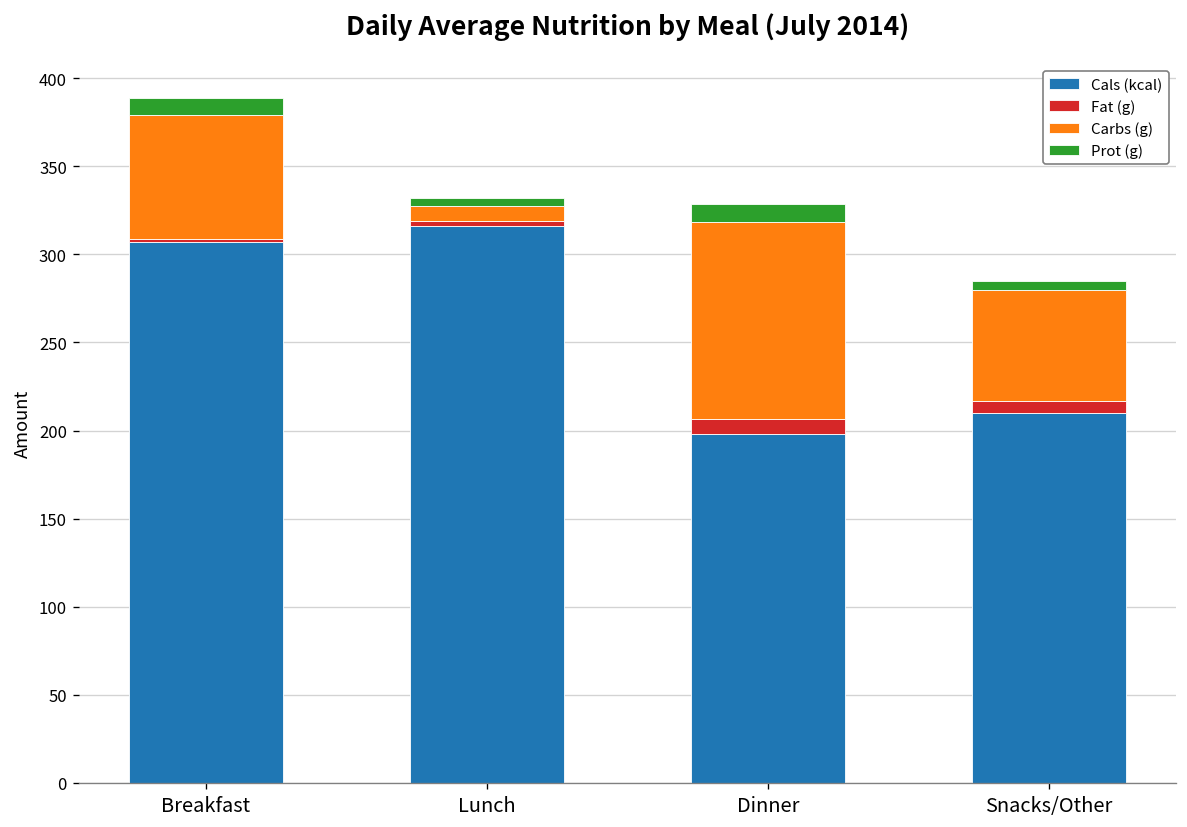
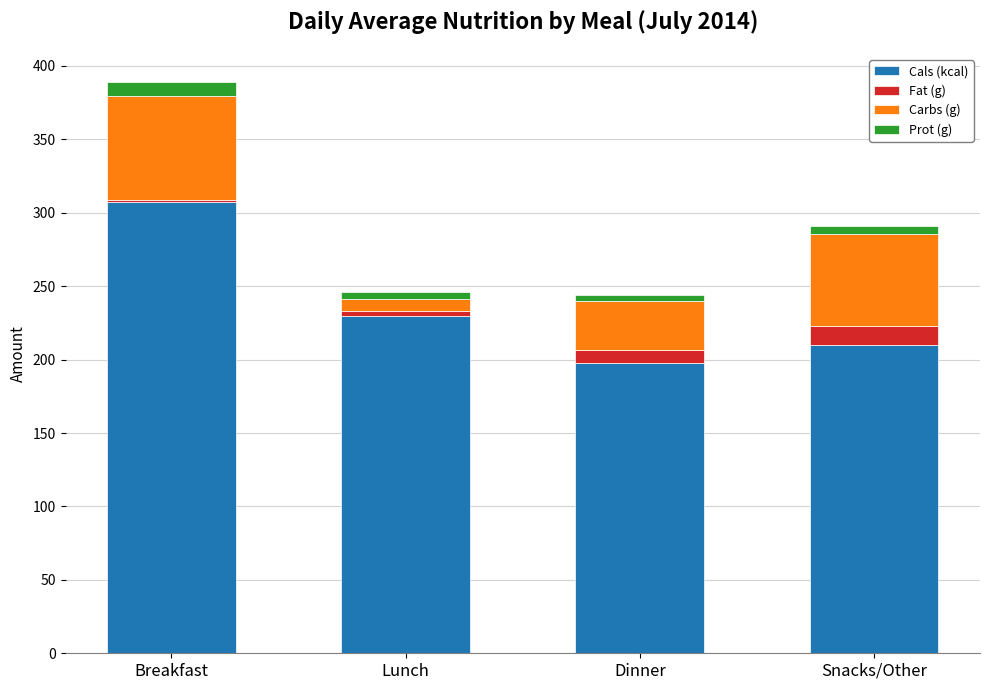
Cals (kcal), Lunch: 316 -> 230
Carbs (g), Dinner: 112 -> 34
Prot (g), Dinner: 10 -> 4
Fat (g), Snacks/Other: 6 -> 13
